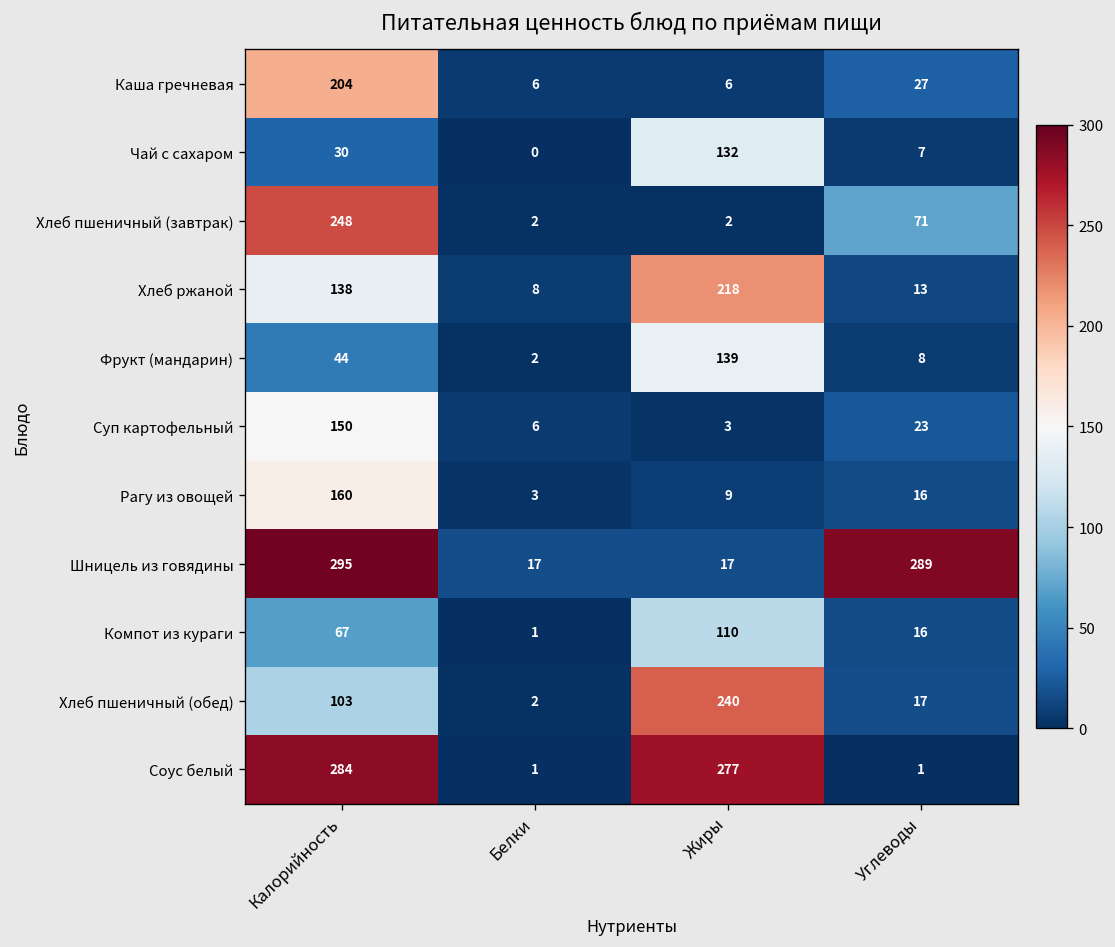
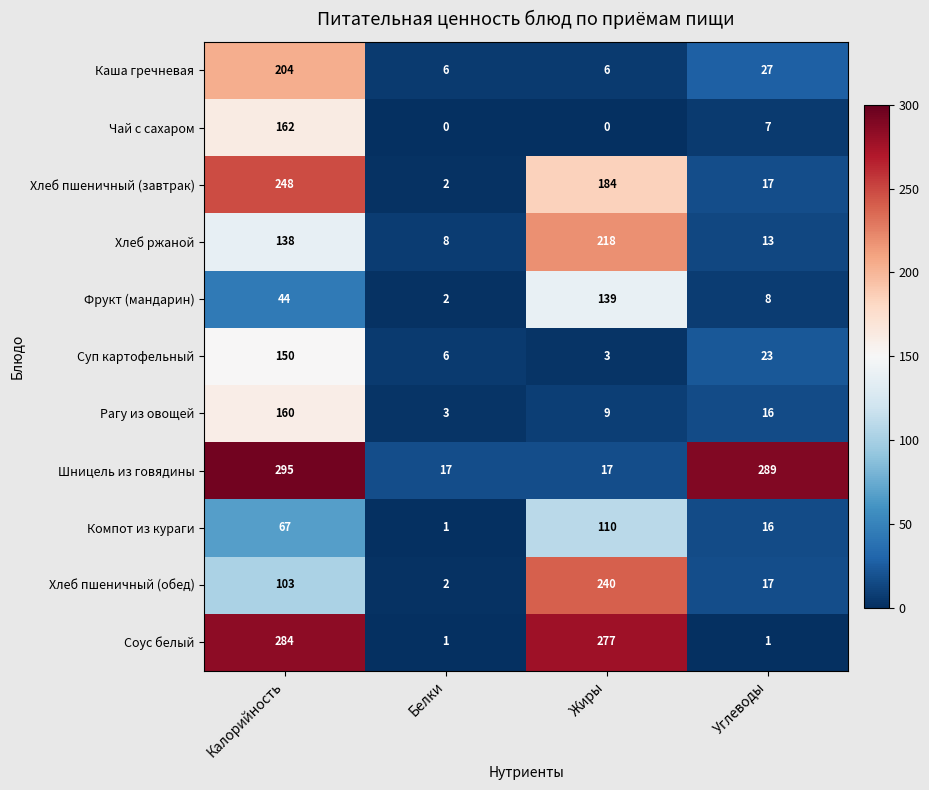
Чай с сахаром, Калорийность: 30 -> 162
Чай с сахаром, Жиры: 132 -> 0
Хлеб пшеничный (завтрак), Жиры: 2 -> 184
Хлеб пшеничный (завтрак), Углеводы: 71 -> 17
